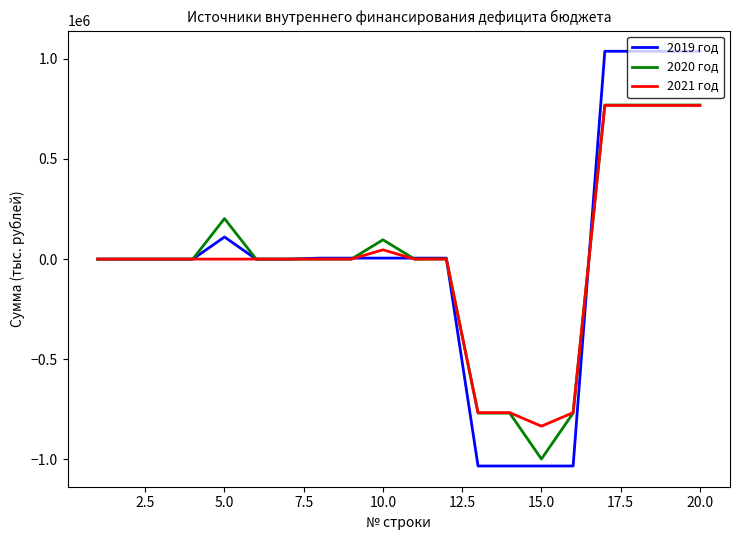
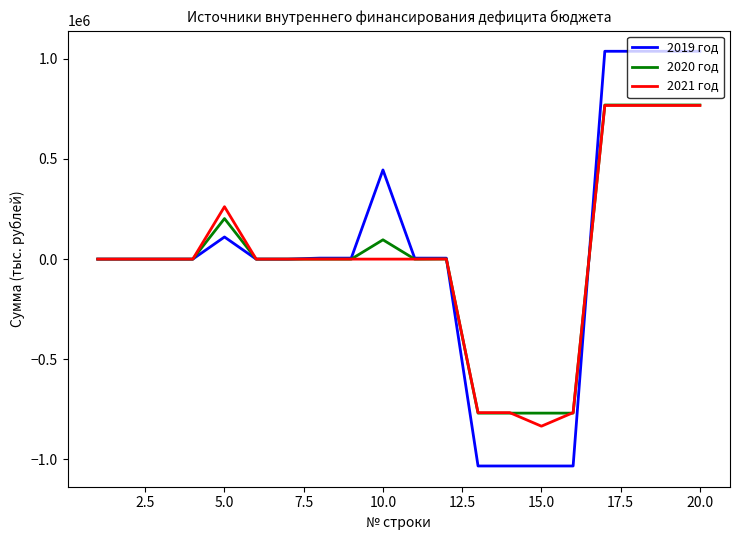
2021 год, 5.0: 0 -> 260000
2019 год, 10.0: 10000 -> 450000
2021 год, 10.0: 50000 -> 0
2020 год, 15.0: -1000000 -> -770000
